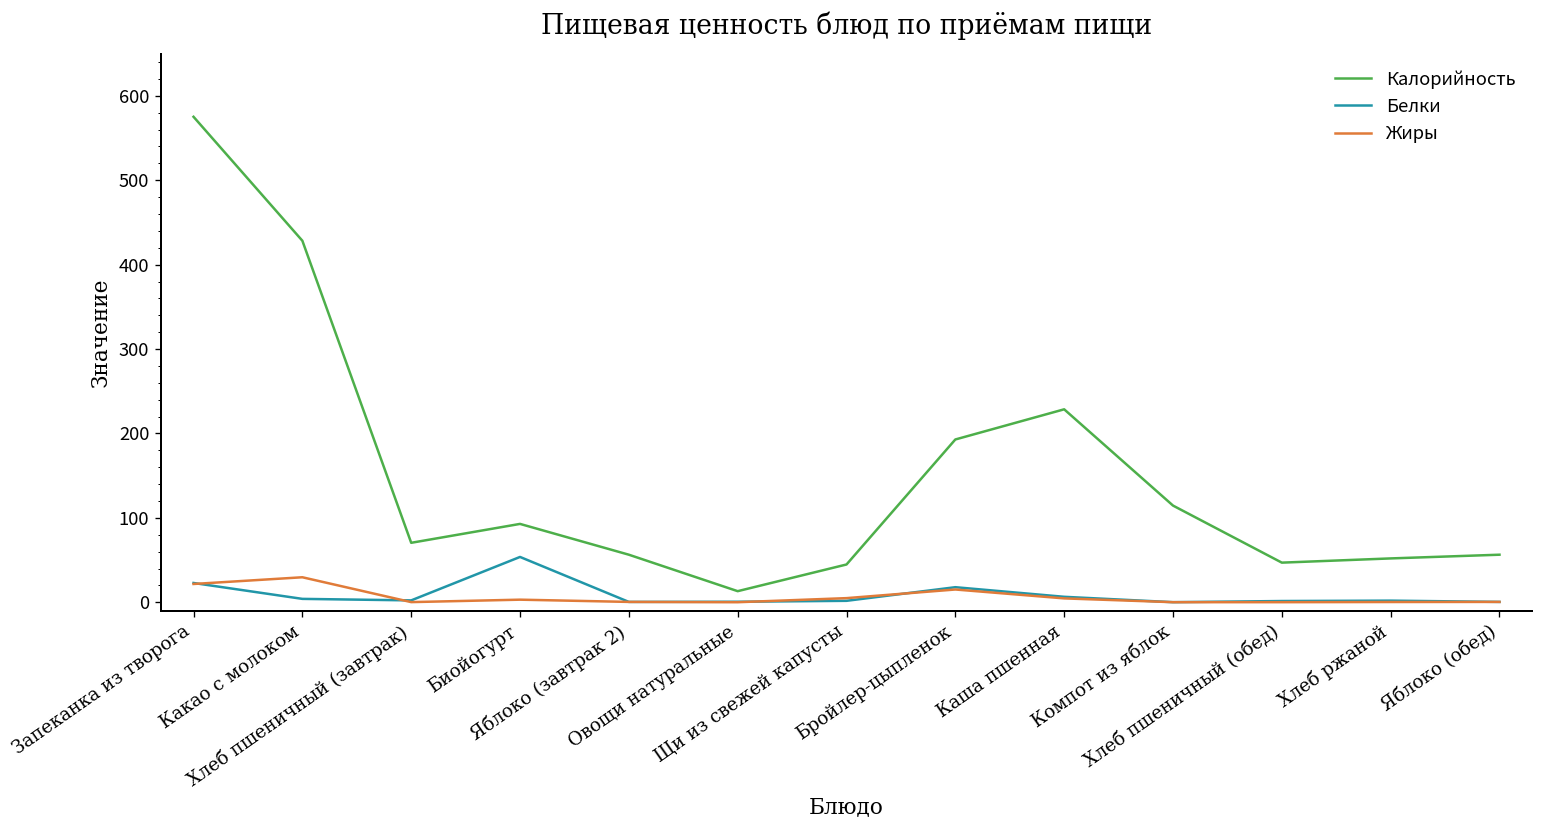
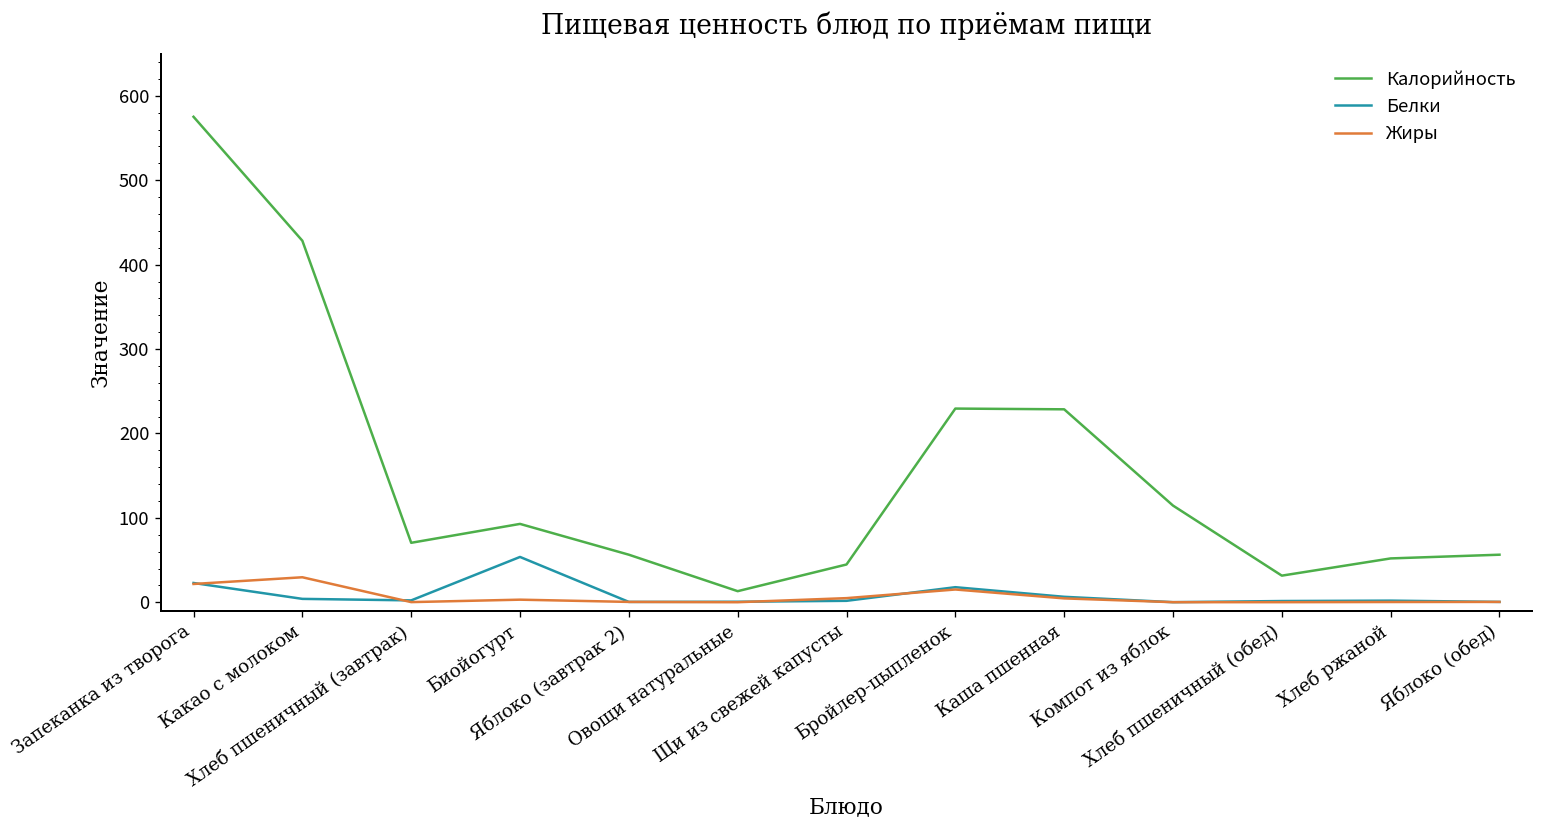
Калорийность, Бройлер-цыпленок: 190 -> 230
Калорийность, Хлеб пшеничный (обед): 50 -> 30
